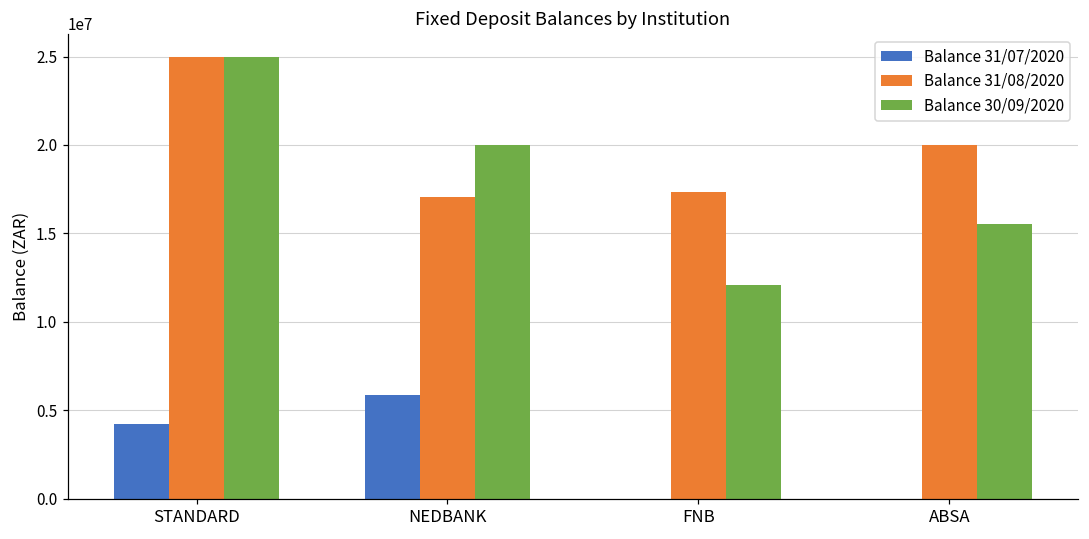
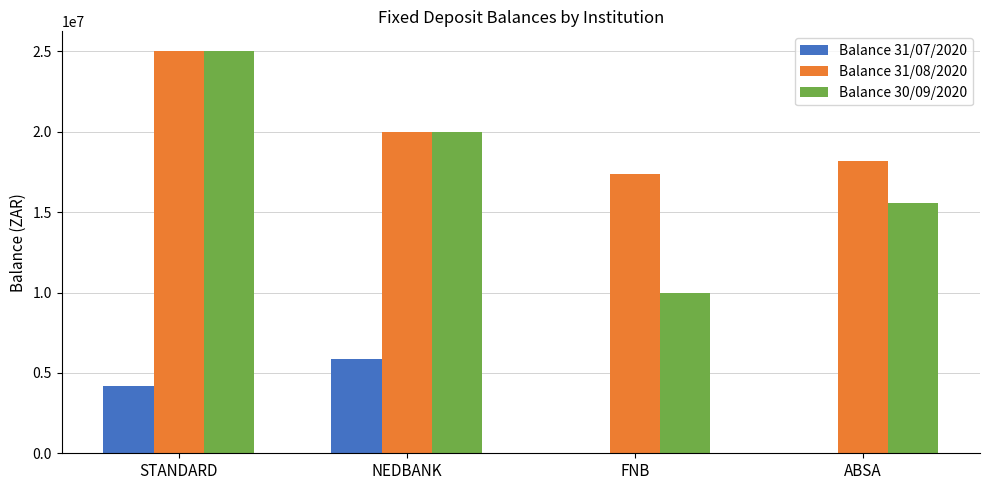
Balance 31/08/2020, NEDBANK: 17100000 -> 20000000
Balance 30/09/2020, FNB: 12100000 -> 10000000
Balance 31/08/2020, ABSA: 20000000 -> 18200000
